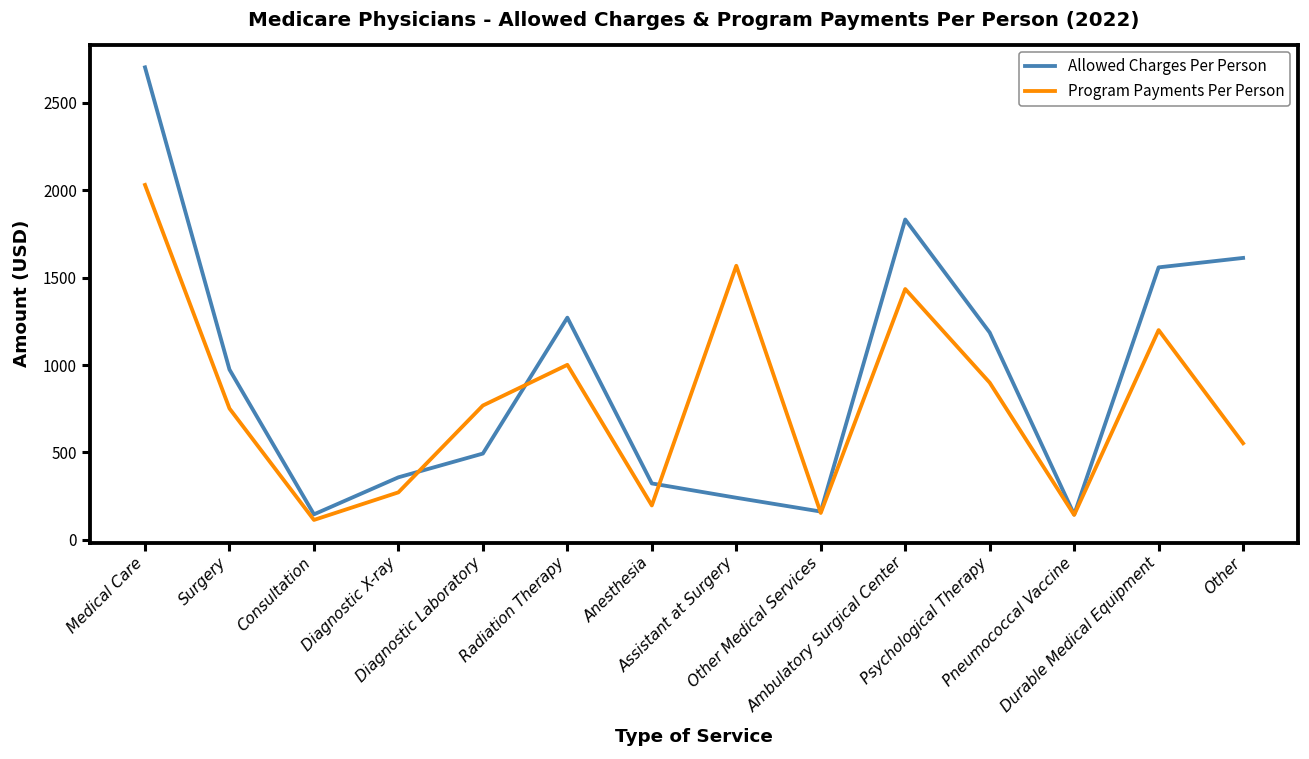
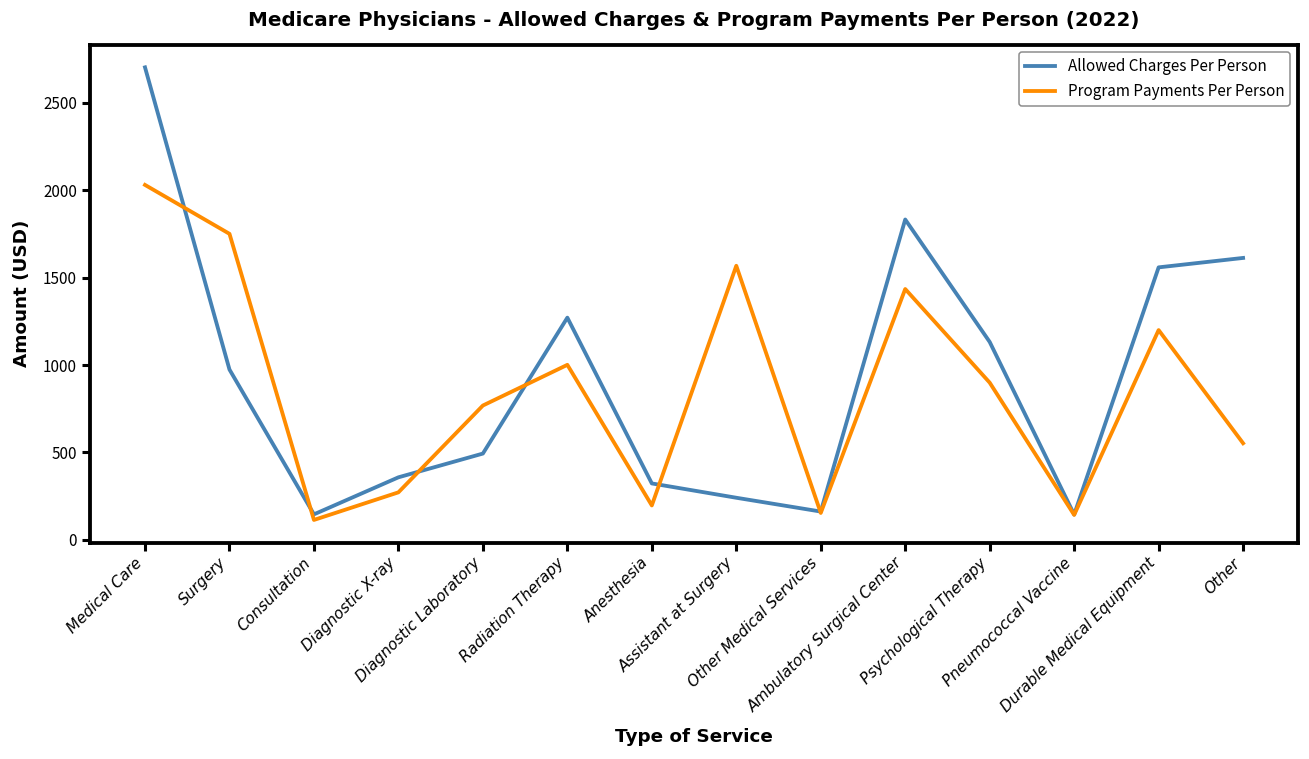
Program Payments Per Person, Surgery: 750 -> 1750
Allowed Charges Per Person, Psychological Therapy: 1190 -> 1130
